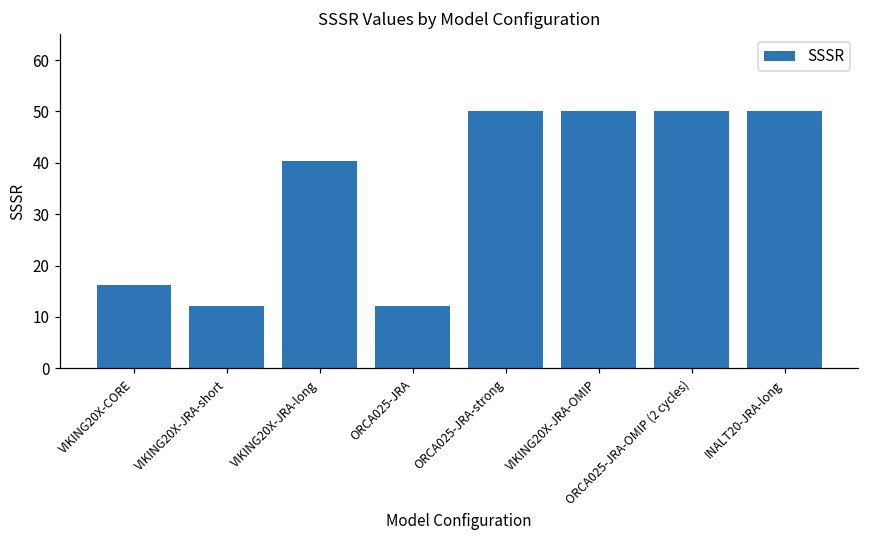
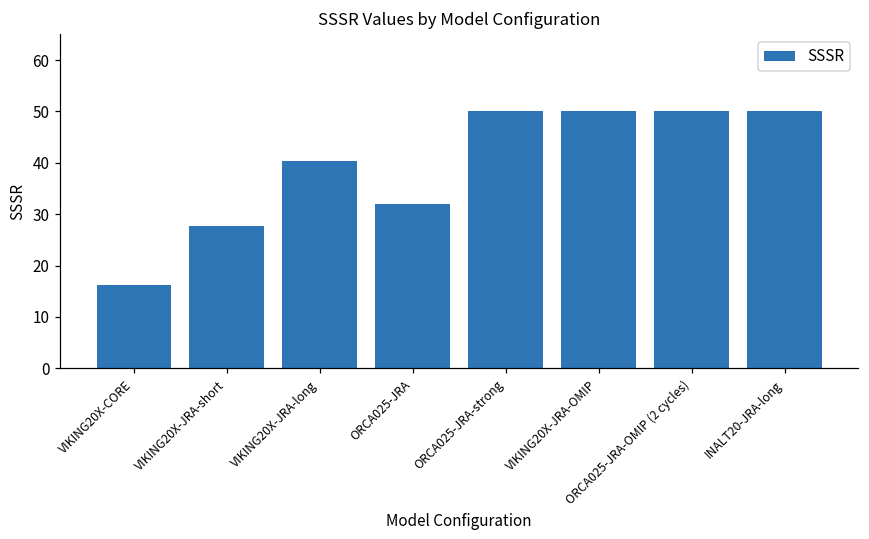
VIKING20X-JRA-short: 12 -> 28
ORCA025-JRA: 12 -> 32
